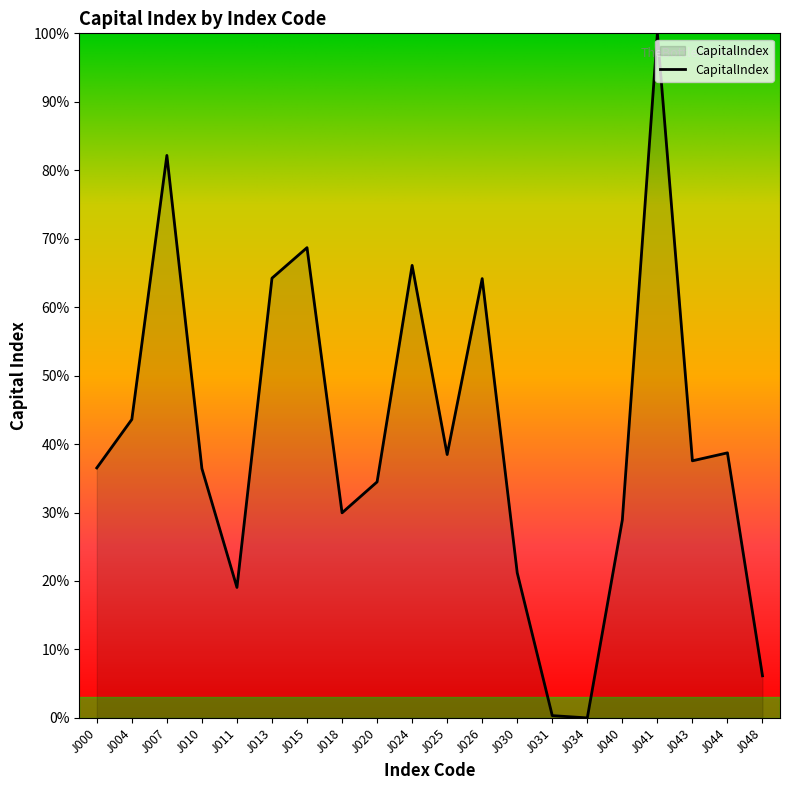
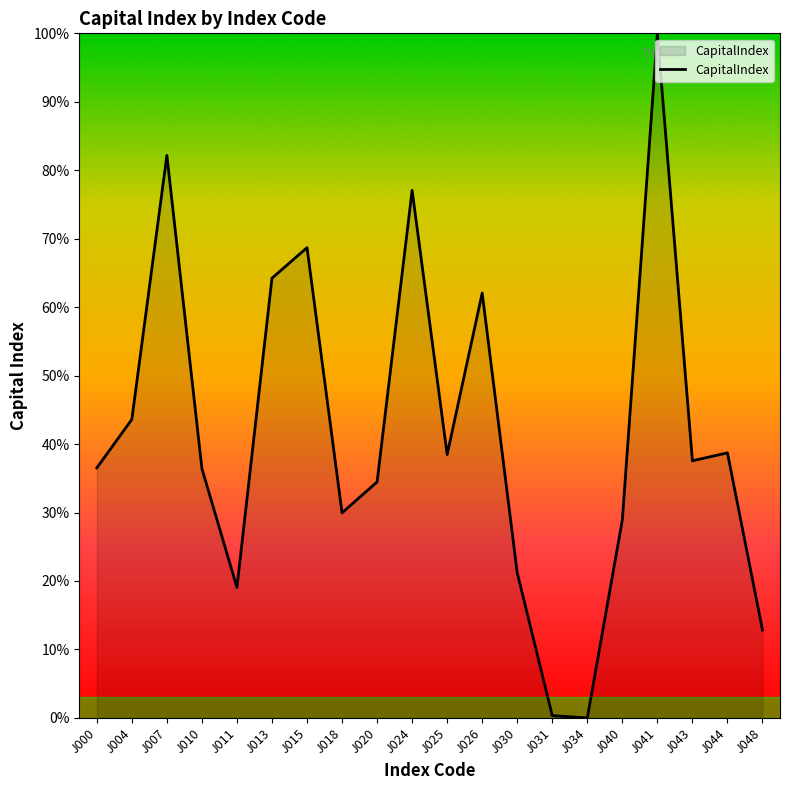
J024: 66% -> 77%
J026: 64% -> 62%
J048: 6% -> 13%
